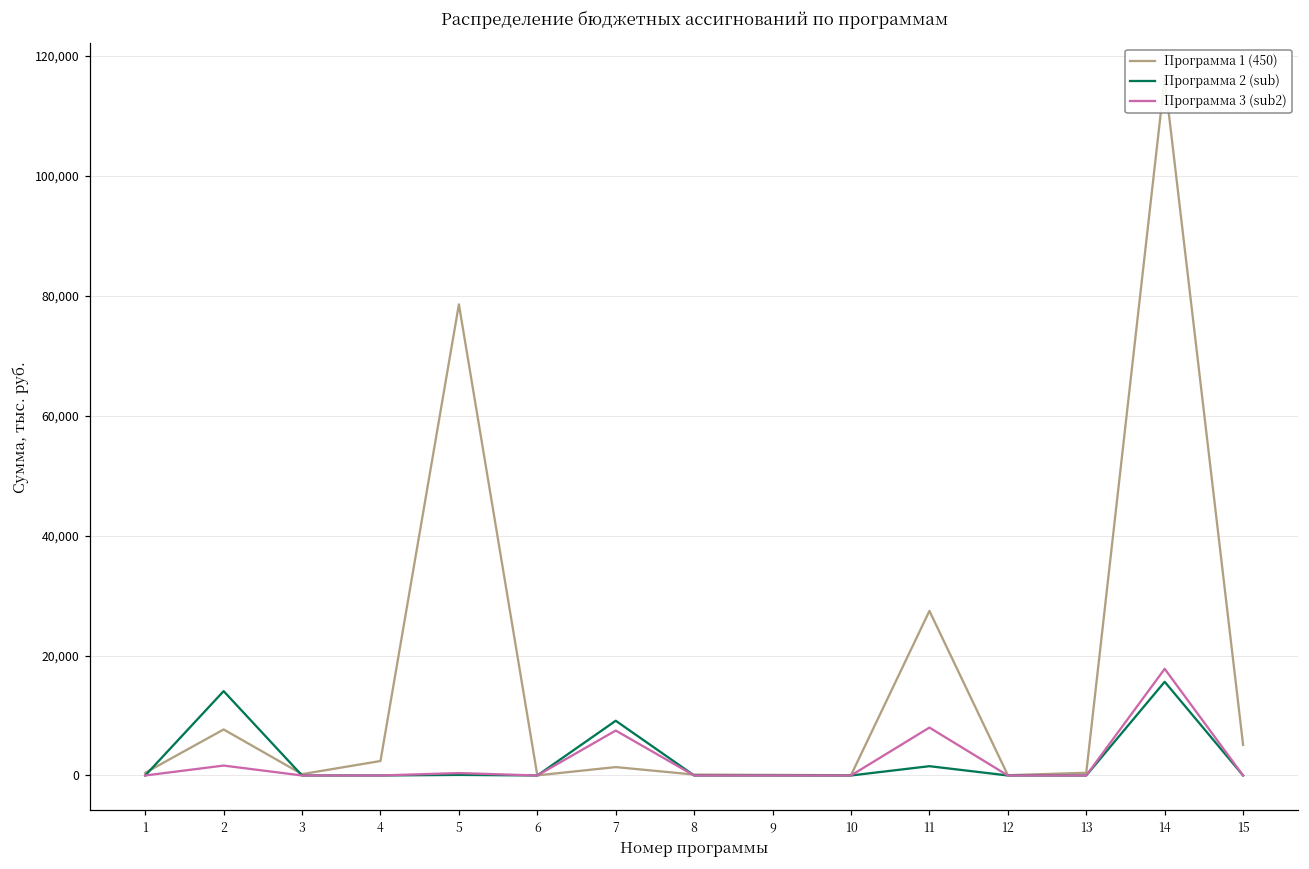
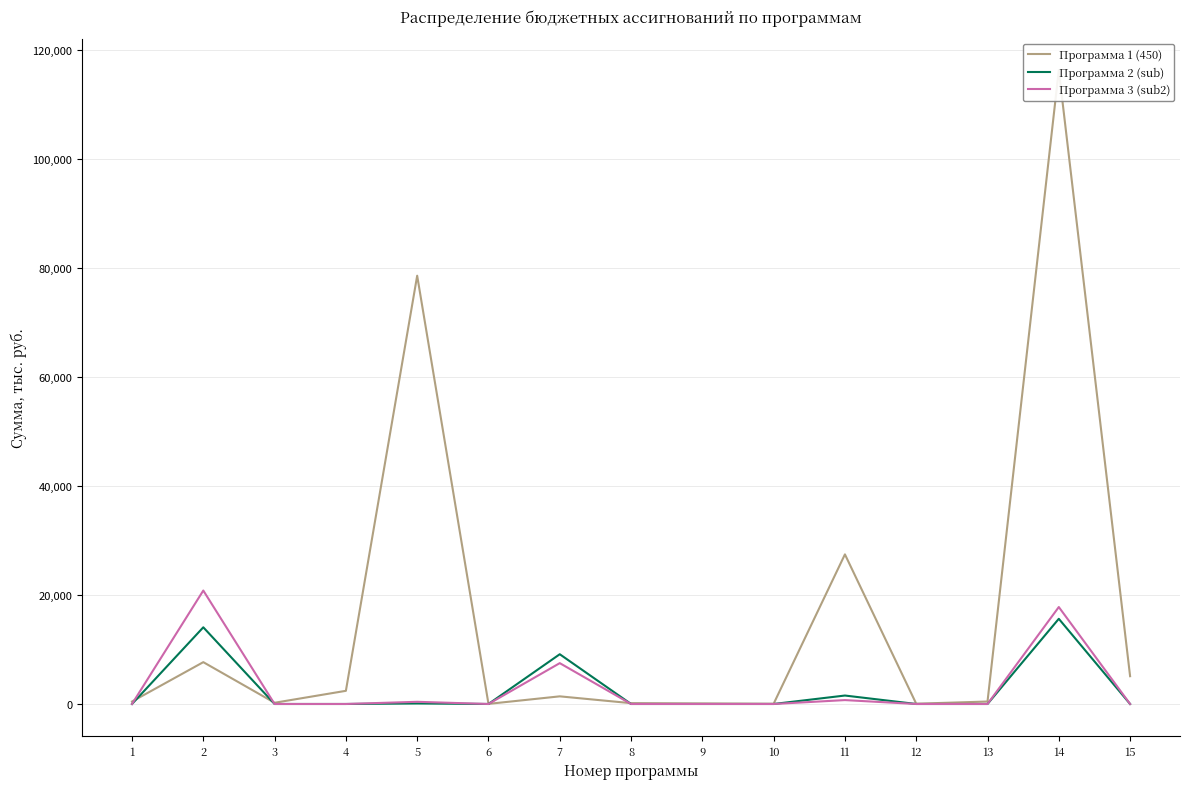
Программа 3 (sub2), 2: 2,000 -> 21,000
Программа 3 (sub2), 11: 8,000 -> 1,000
